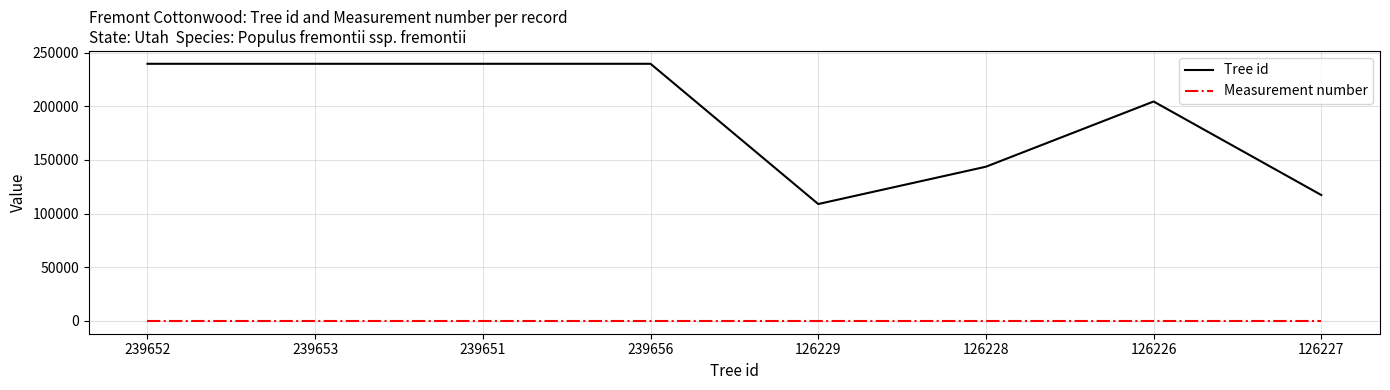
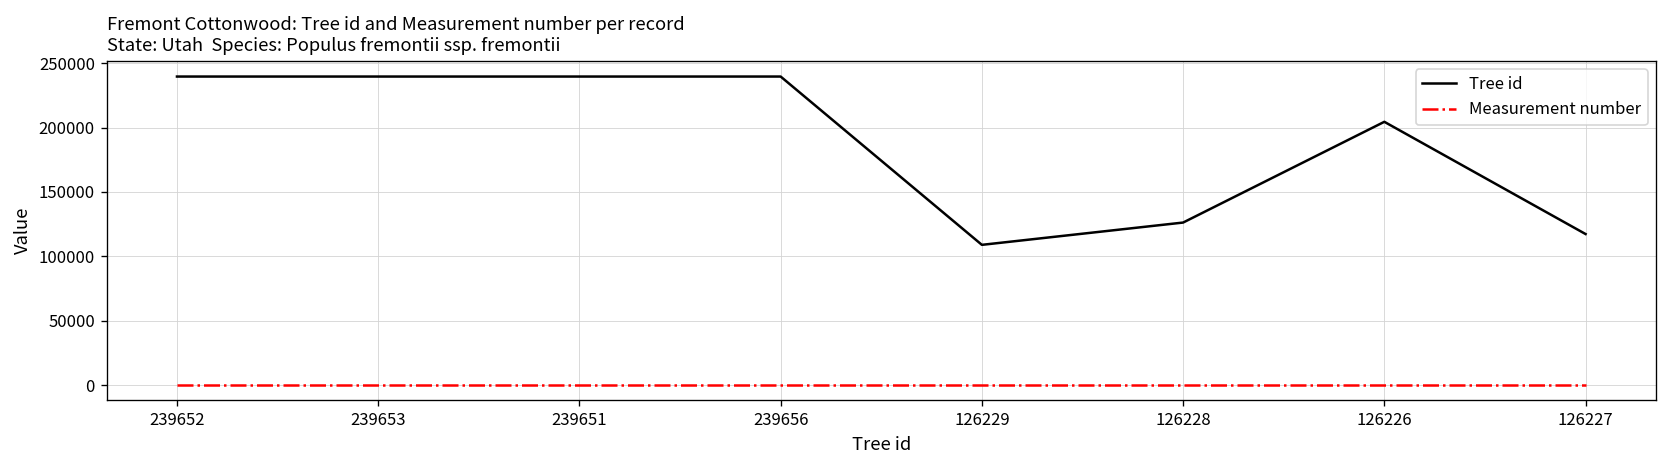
Tree id, 126228: 144000 -> 126000
